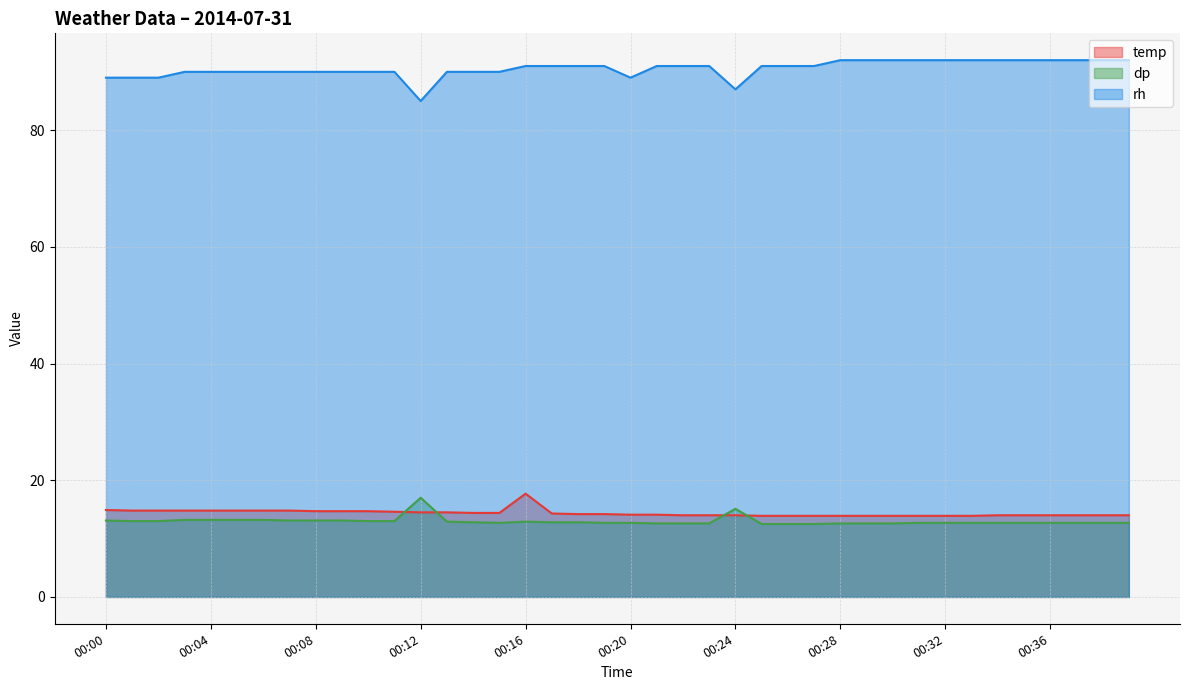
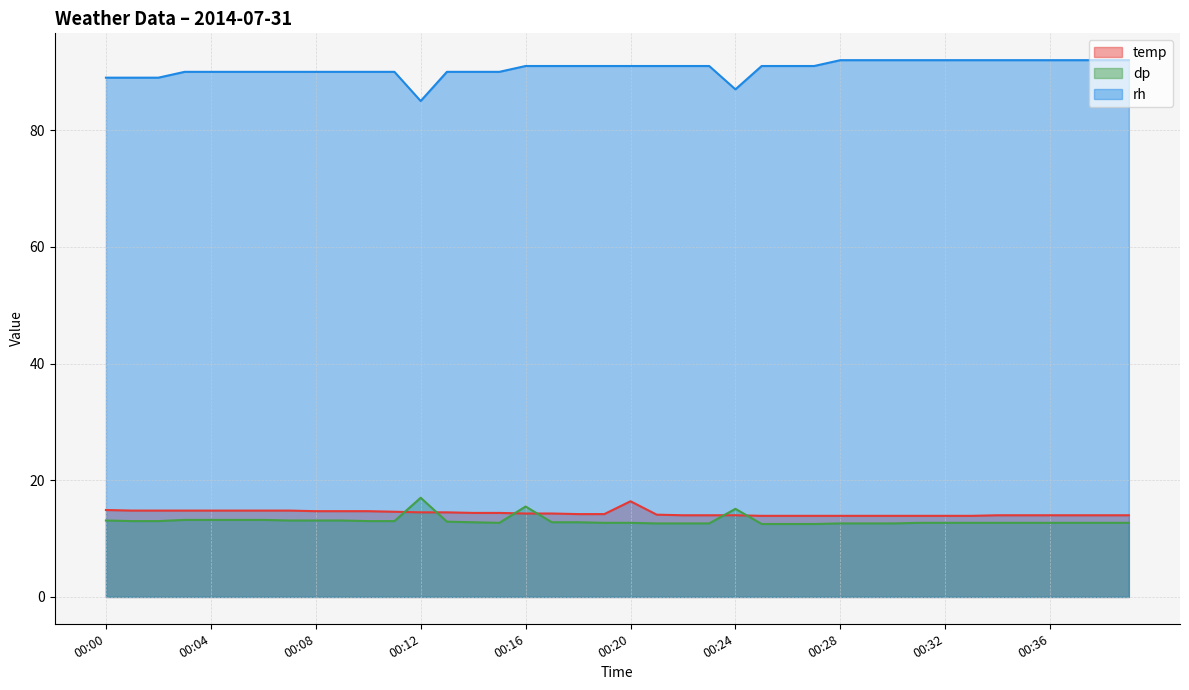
temp, 00:16: 18 -> 14
dp, 00:16: 13 -> 16
temp, 00:20: 14 -> 16
rh, 00:20: 89 -> 91
